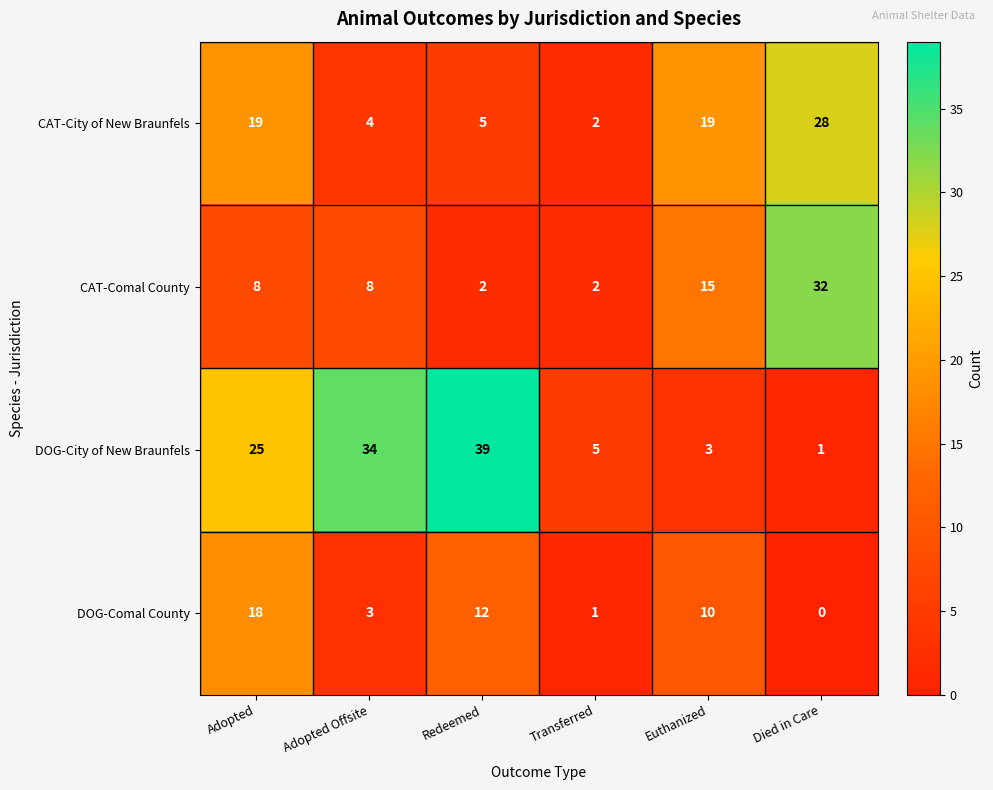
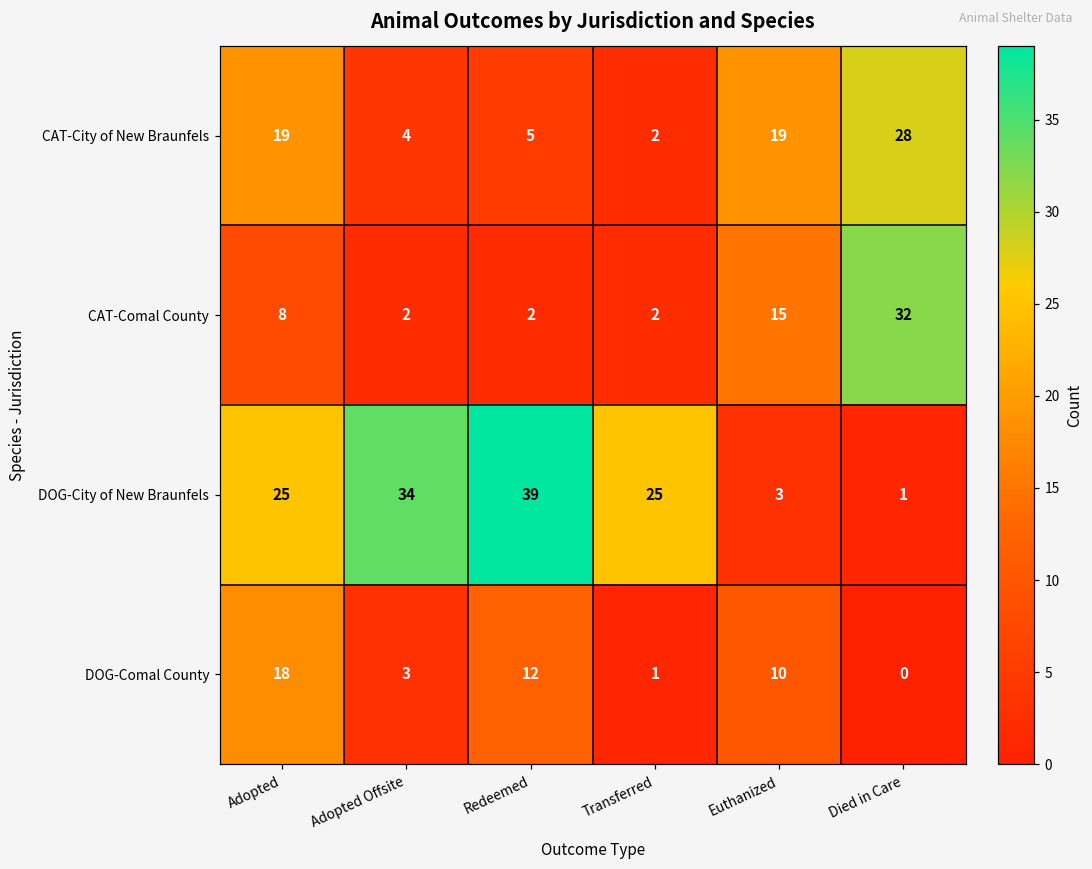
CAT-Comal County, Adopted Offsite: 8 -> 2
DOG-City of New Braunfels, Transferred: 5 -> 25
